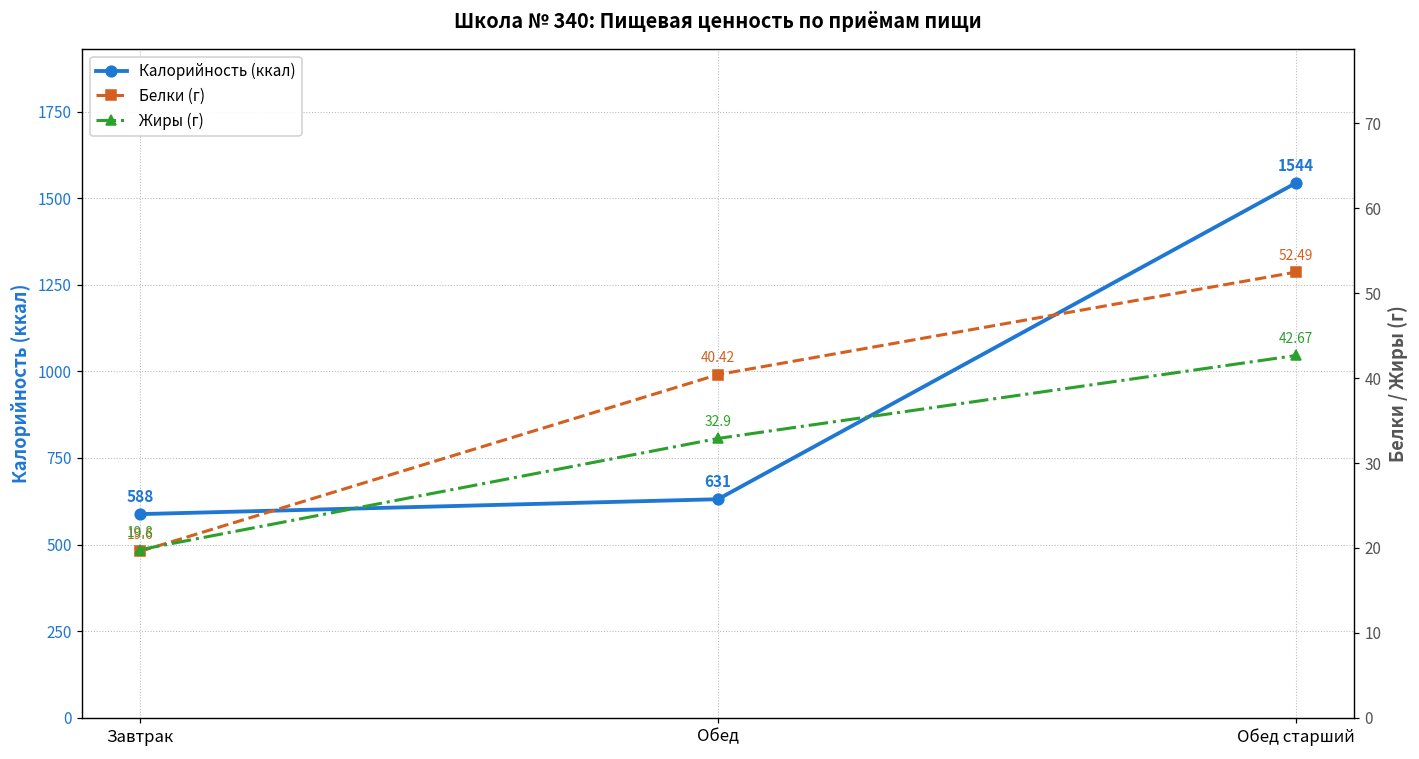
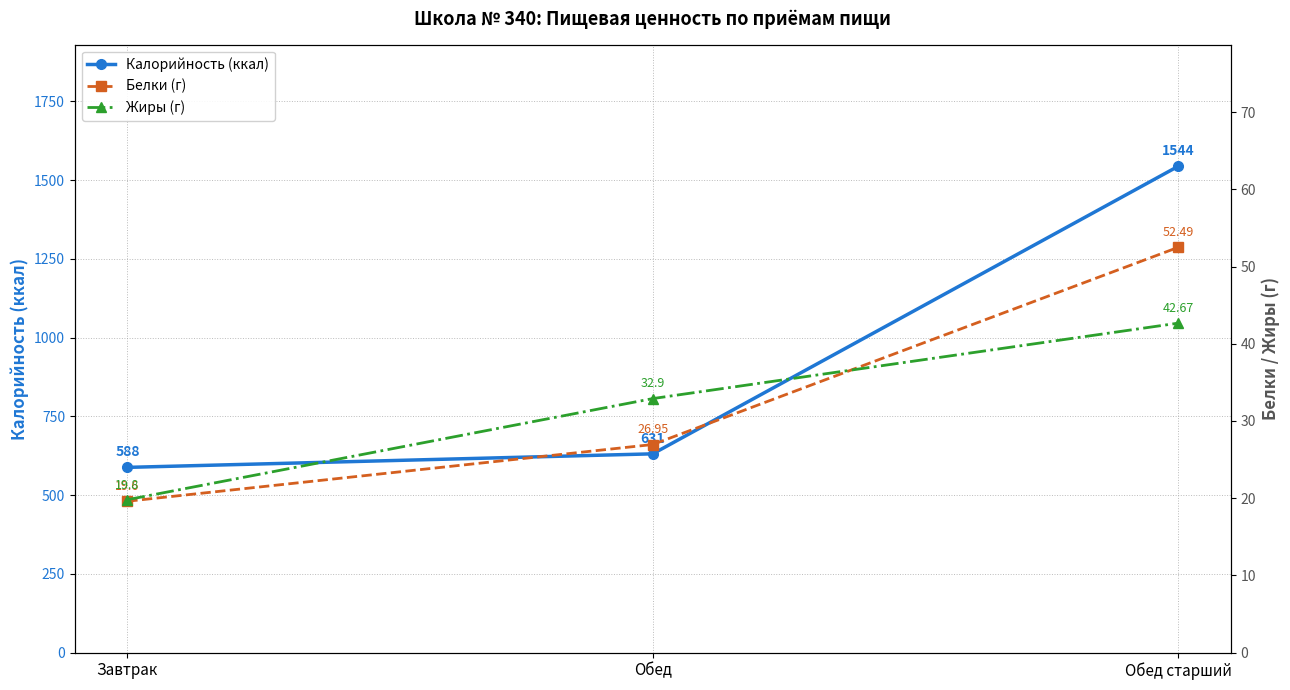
Белки (г), Обед: 40.42 -> 26.95
